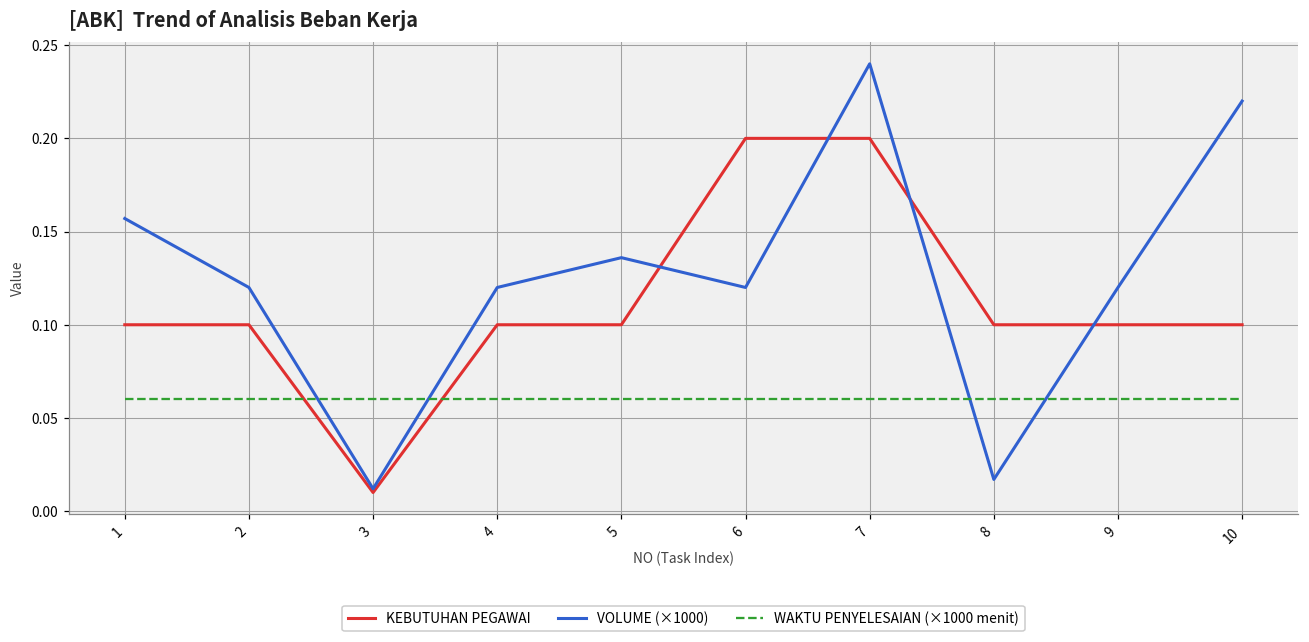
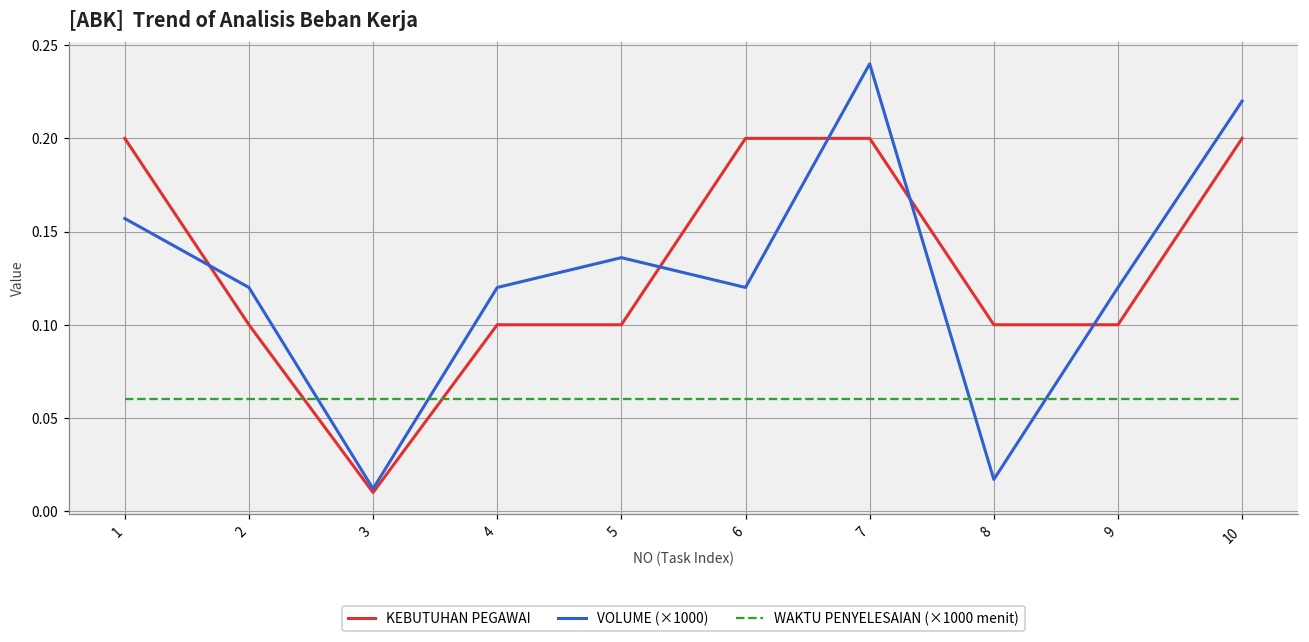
KEBUTUHAN PEGAWAI, 1: 0.1 -> 0.2
KEBUTUHAN PEGAWAI, 10: 0.1 -> 0.2
